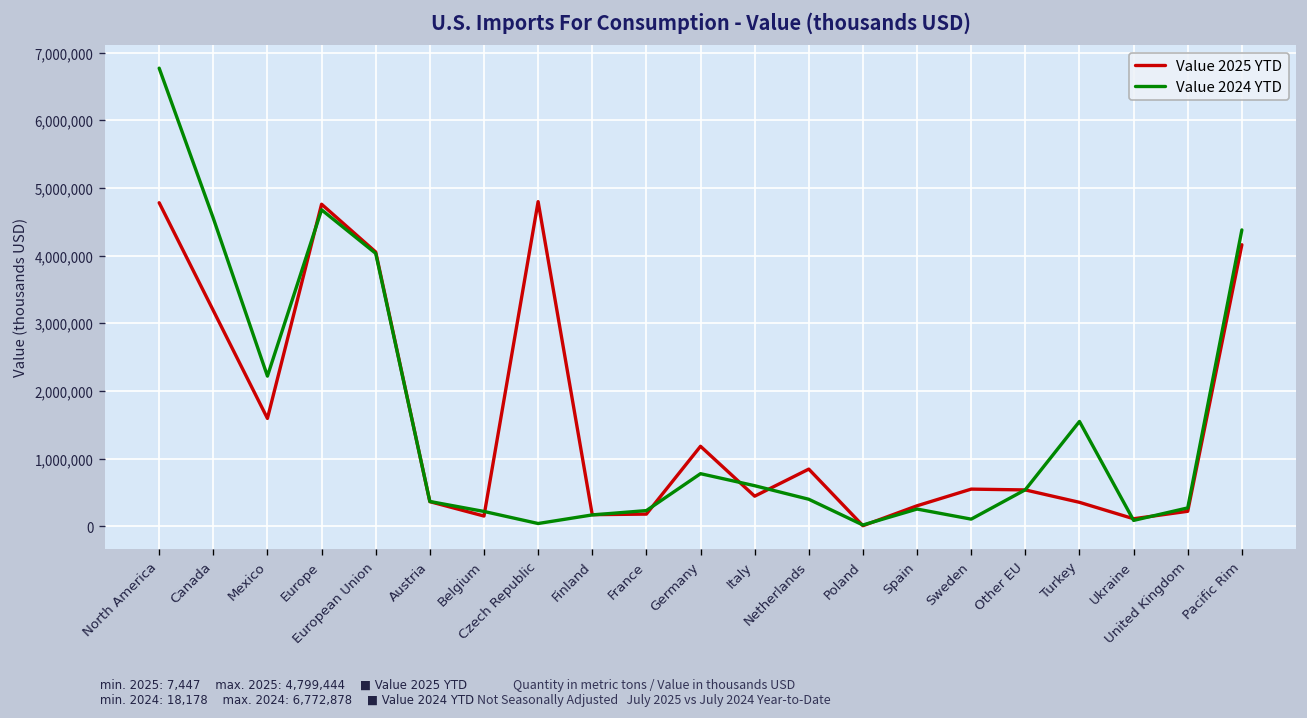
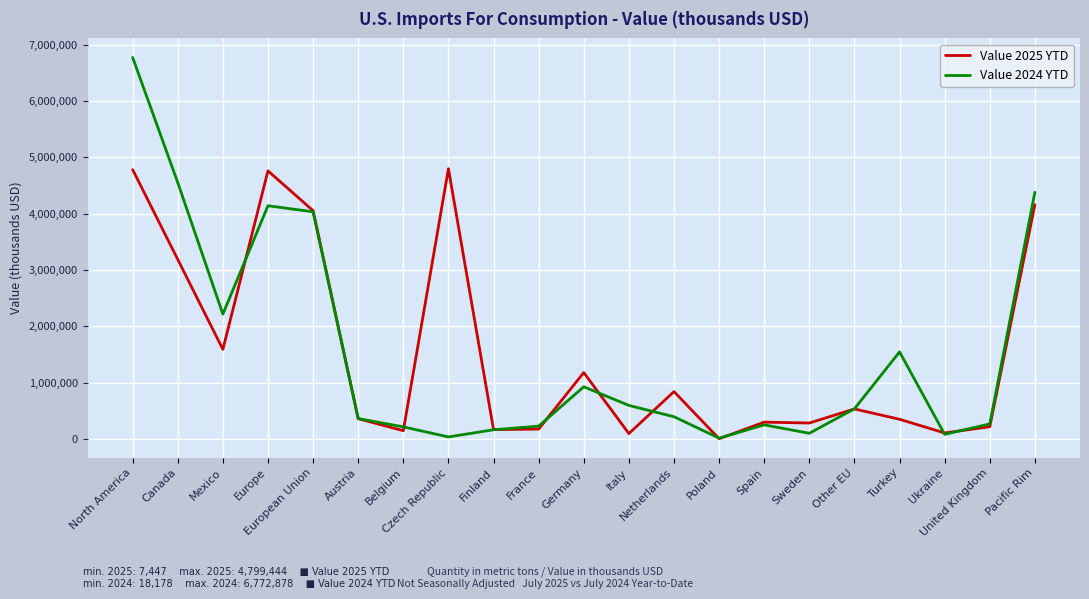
Value 2024 YTD, Europe: 4,700,000 -> 4,100,000
Value 2024 YTD, Germany: 800,000 -> 900,000
Value 2025 YTD, Italy: 400,000 -> 100,000
Value 2025 YTD, Sweden: 500,000 -> 300,000
